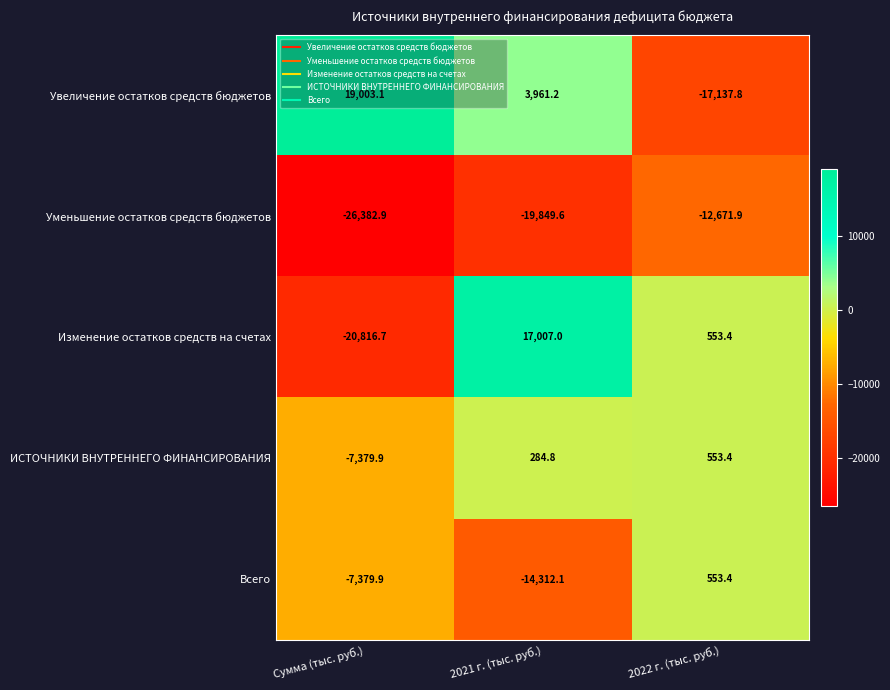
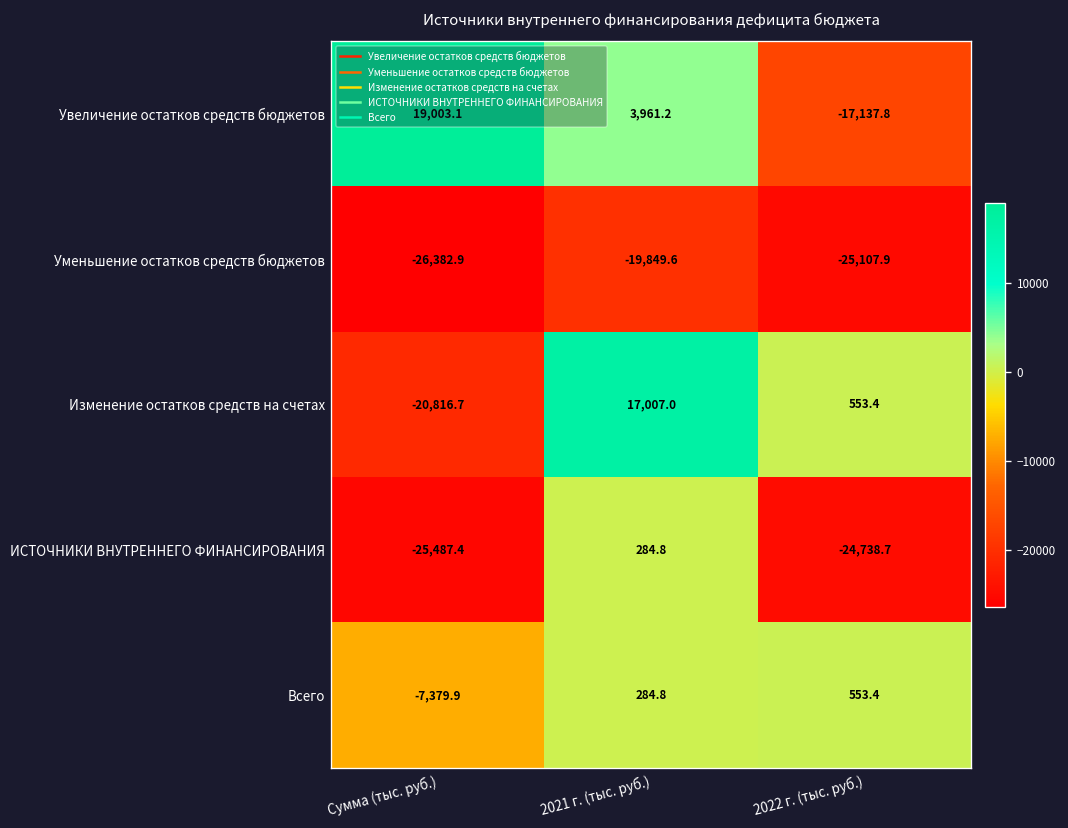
Уменьшение остатков средств бюджетов, 2022 г. (тыс. руб.): -12,671.9 -> -25,107.9
ИСТОЧНИКИ ВНУТРЕННЕГО ФИНАНСИРОВАНИЯ, Сумма (тыс. руб.): -7,379.9 -> -25,487.4
ИСТОЧНИКИ ВНУТРЕННЕГО ФИНАНСИРОВАНИЯ, 2022 г. (тыс. руб.): 553.4 -> -24,738.7
Всего, 2021 г. (тыс. руб.): -14,312.1 -> 284.8
